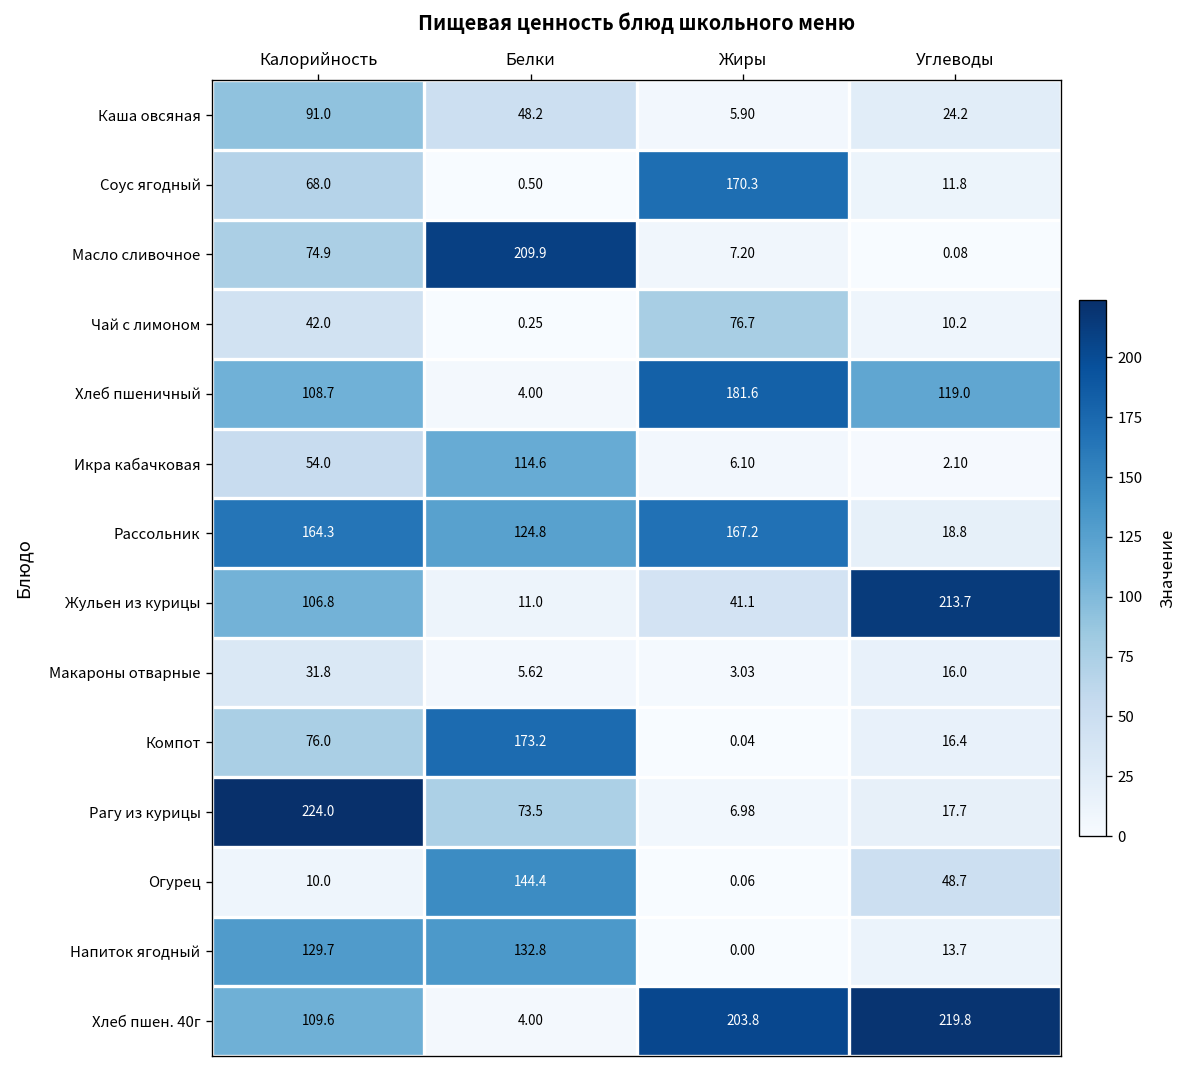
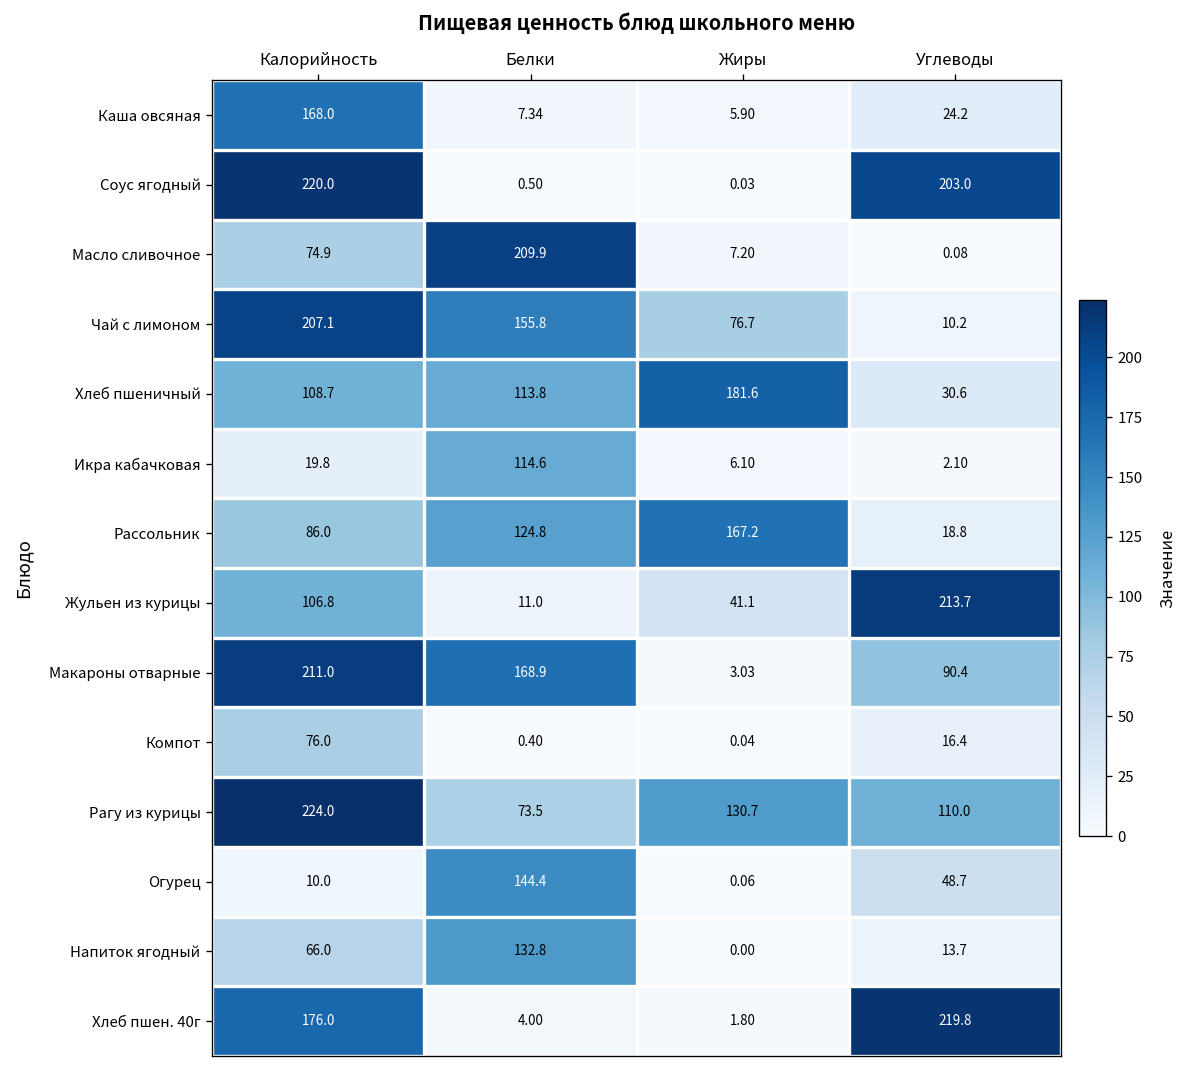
Каша овсяная, Калорийность: 91.0 -> 168.0
Каша овсяная, Белки: 48.2 -> 7.34
Соус ягодный, Калорийность: 68.0 -> 220.0
Соус ягодный, Жиры: 170.3 -> 0.03
Соус ягодный, Углеводы: 11.8 -> 203.0
Чай с лимоном, Калорийность: 42.0 -> 207.1
Чай с лимоном, Белки: 0.25 -> 155.8
Хлеб пшеничный, Белки: 4.00 -> 113.8
Хлеб пшеничный, Углеводы: 119.0 -> 30.6
Икра кабачковая, Калорийность: 54.0 -> 19.8
Рассольник, Калорийность: 164.3 -> 86.0
Макароны отварные, Калорийность: 31.8 -> 211.0
Макароны отварные, Белки: 5.62 -> 168.9
Макароны отварные, Углеводы: 16.0 -> 90.4
Компот, Белки: 173.2 -> 0.40
Рагу из курицы, Жиры: 6.98 -> 130.7
Рагу из курицы, Углеводы: 17.7 -> 110.0
Напиток ягодный, Калорийность: 129.7 -> 66.0
Хлеб пшен. 40г, Калорийность: 109.6 -> 176.0
Хлеб пшен. 40г, Жиры: 203.8 -> 1.80
